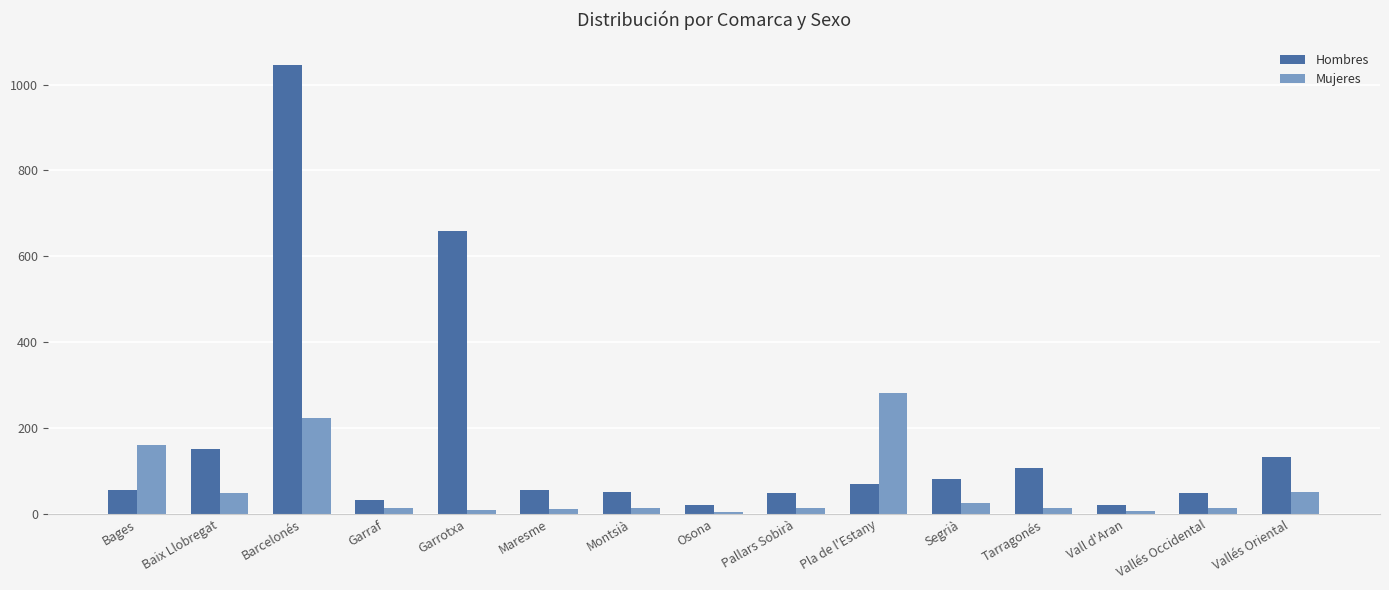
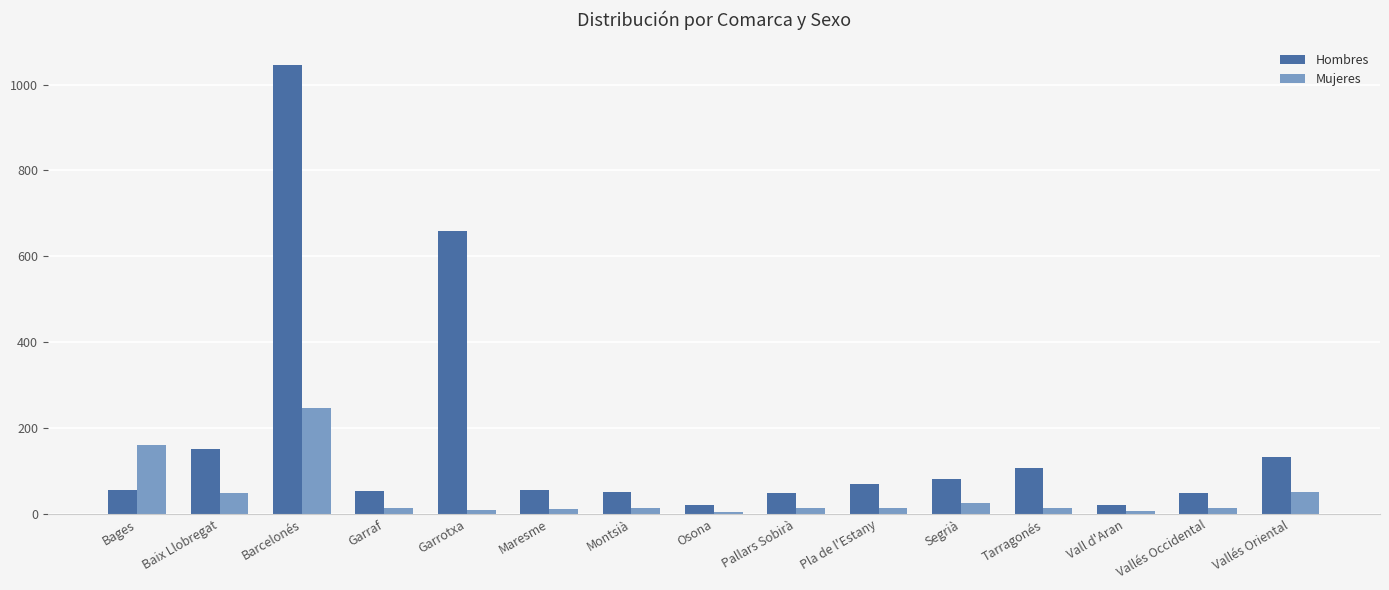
Mujeres, Barcelonés: 220 -> 250
Hombres, Garraf: 30 -> 50
Mujeres, Pla de l'Estany: 280 -> 10
